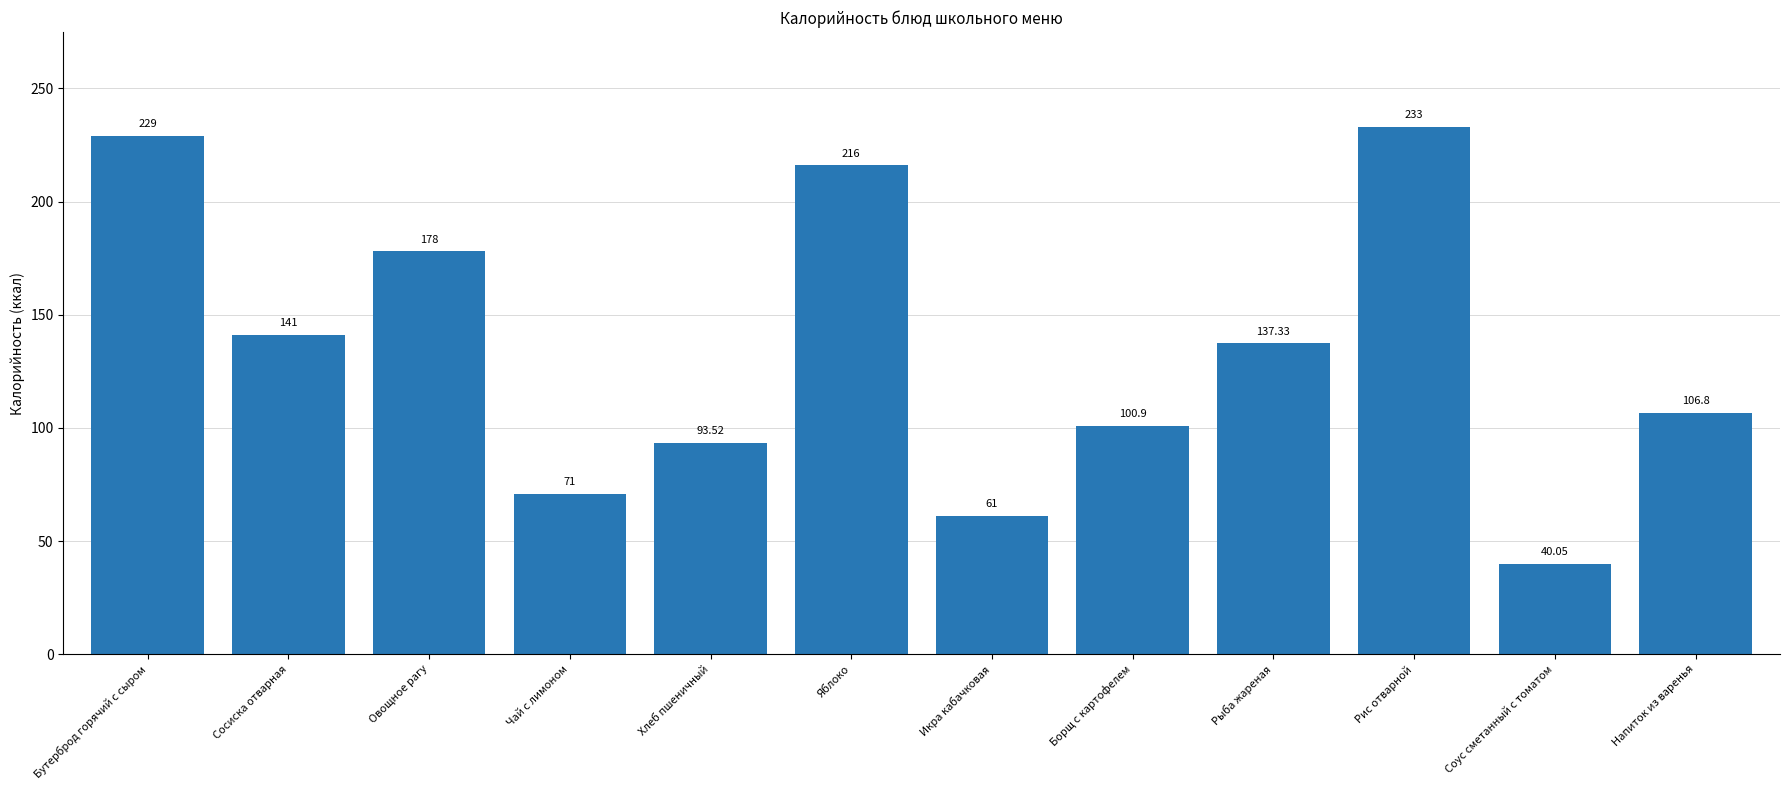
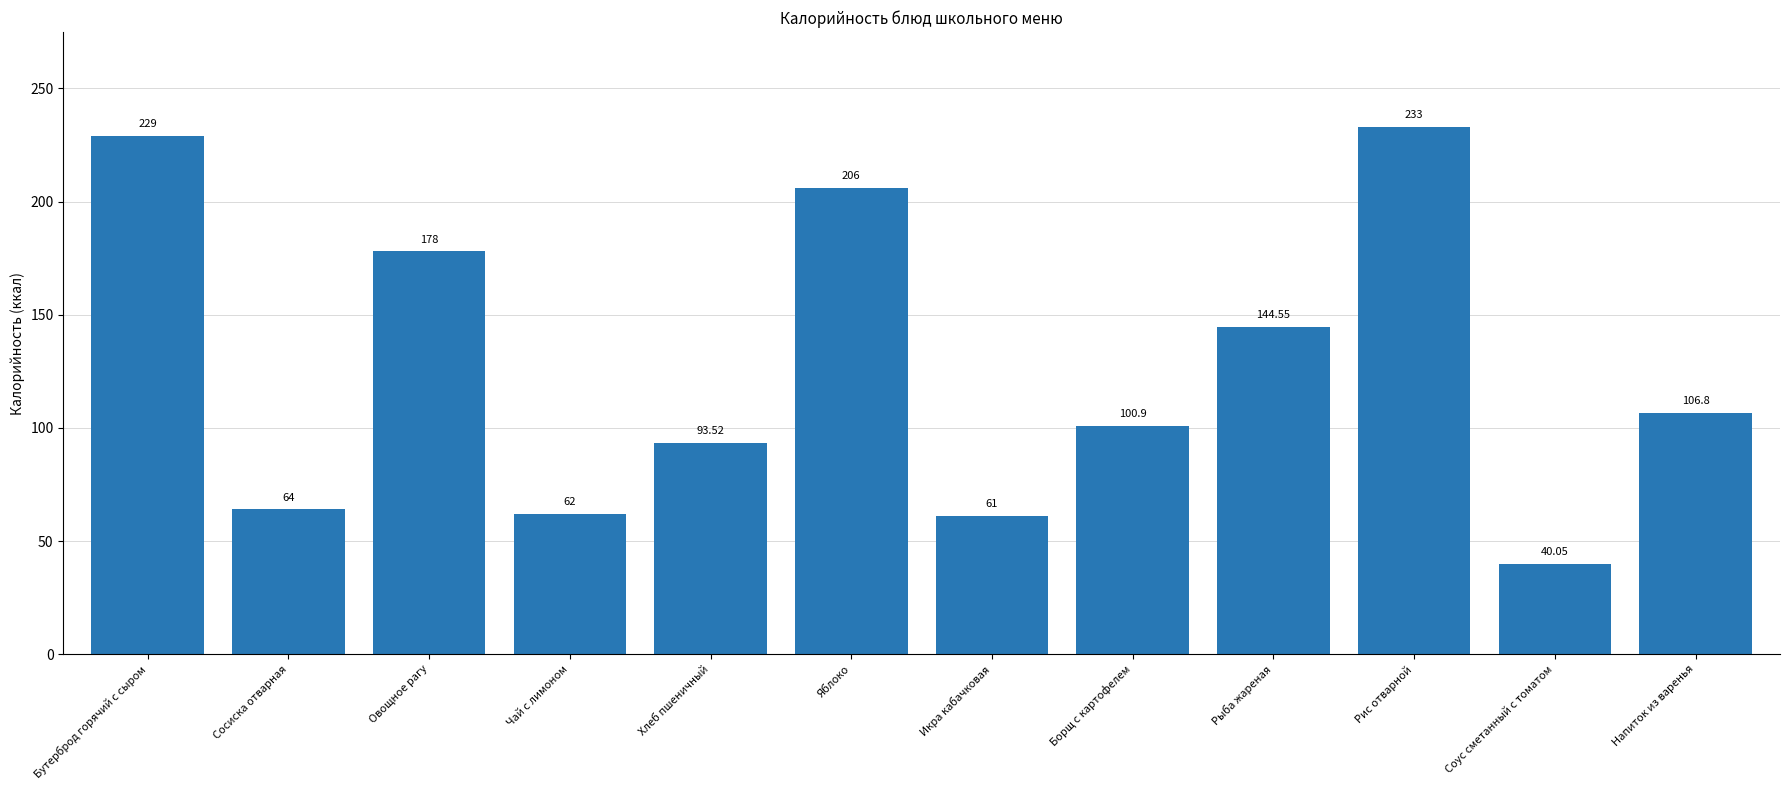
Сосиска отварная: 141 -> 64
Чай с лимоном: 71 -> 62
Яблоко: 216 -> 206
Рыба жареная: 137.33 -> 144.55
